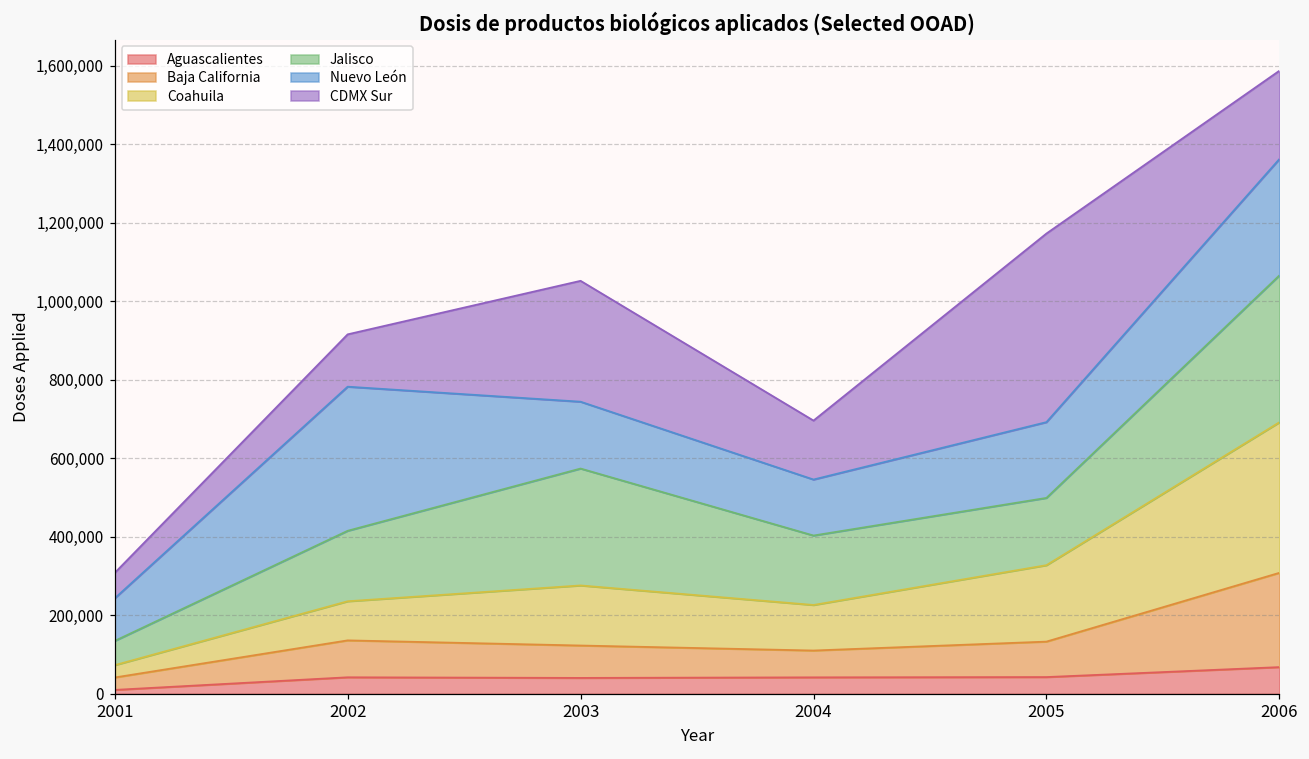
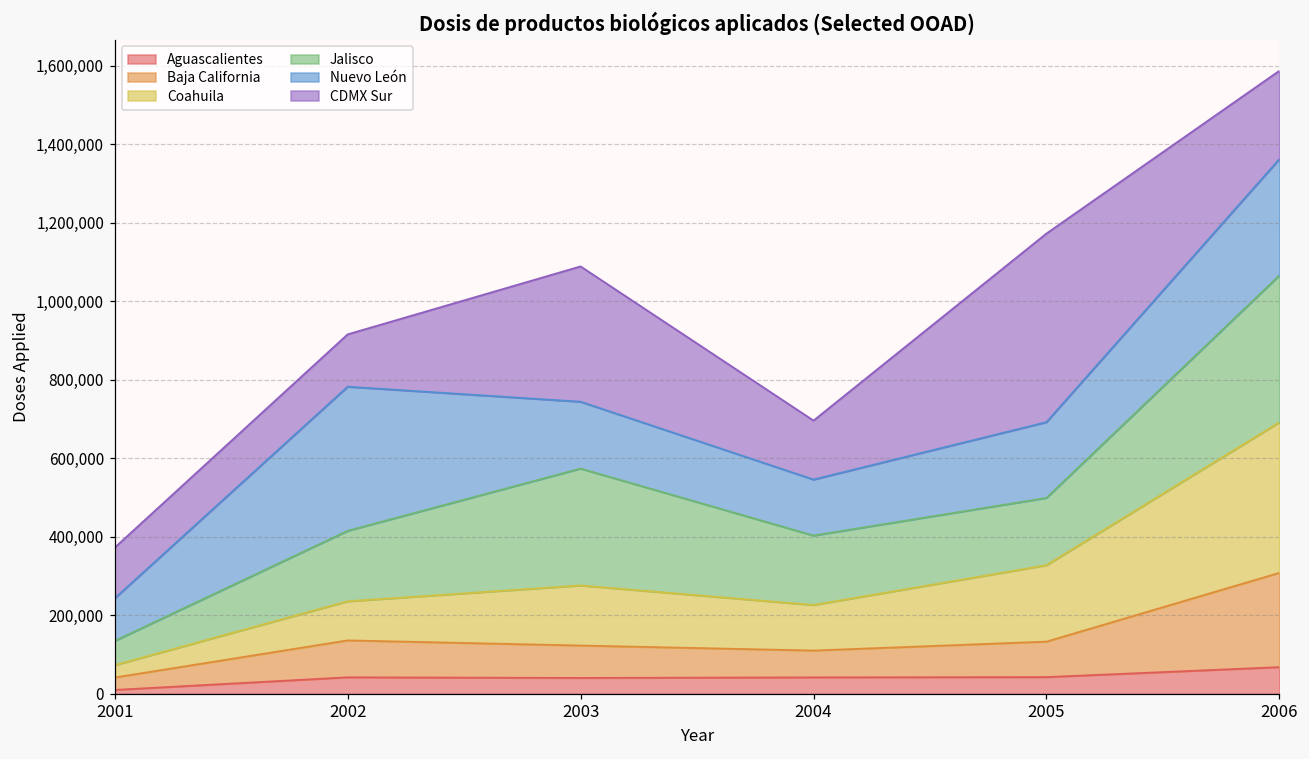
CDMX Sur, 2001: 60,000 -> 130,000
CDMX Sur, 2003: 310,000 -> 340,000
